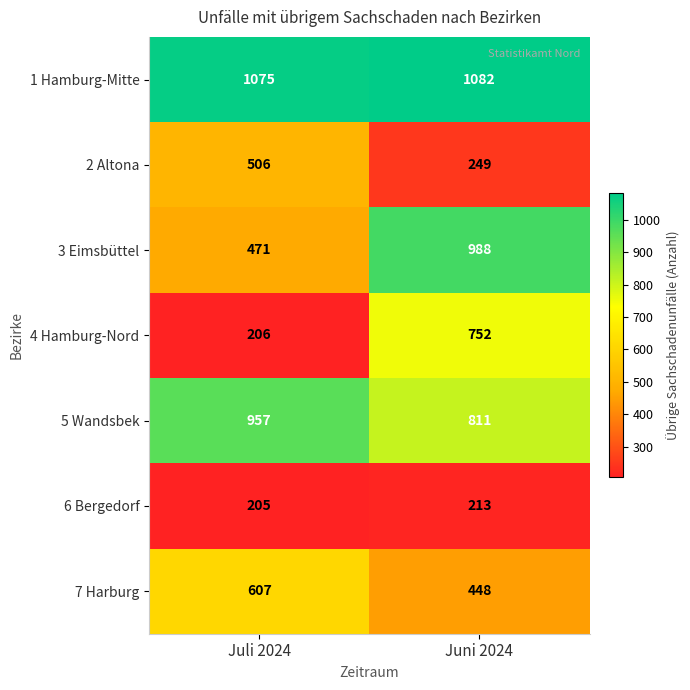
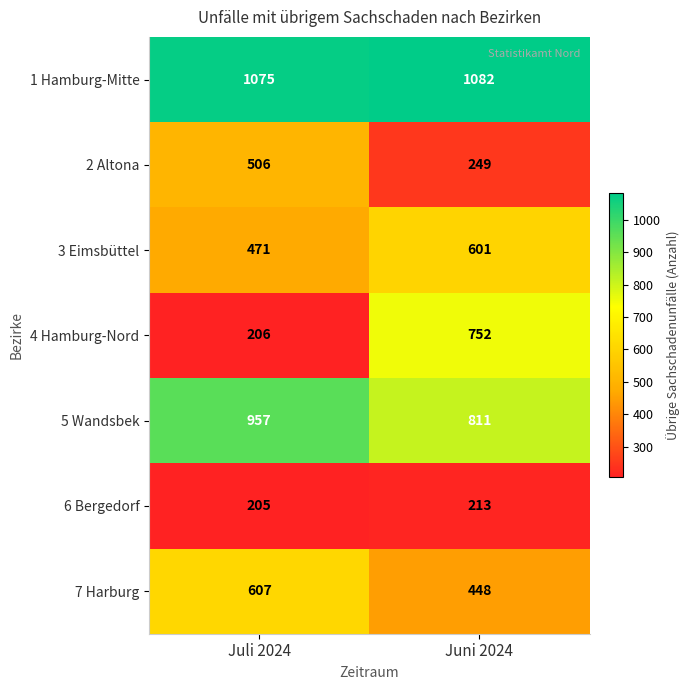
3 Eimsbüttel, Juni 2024: 988 -> 601
